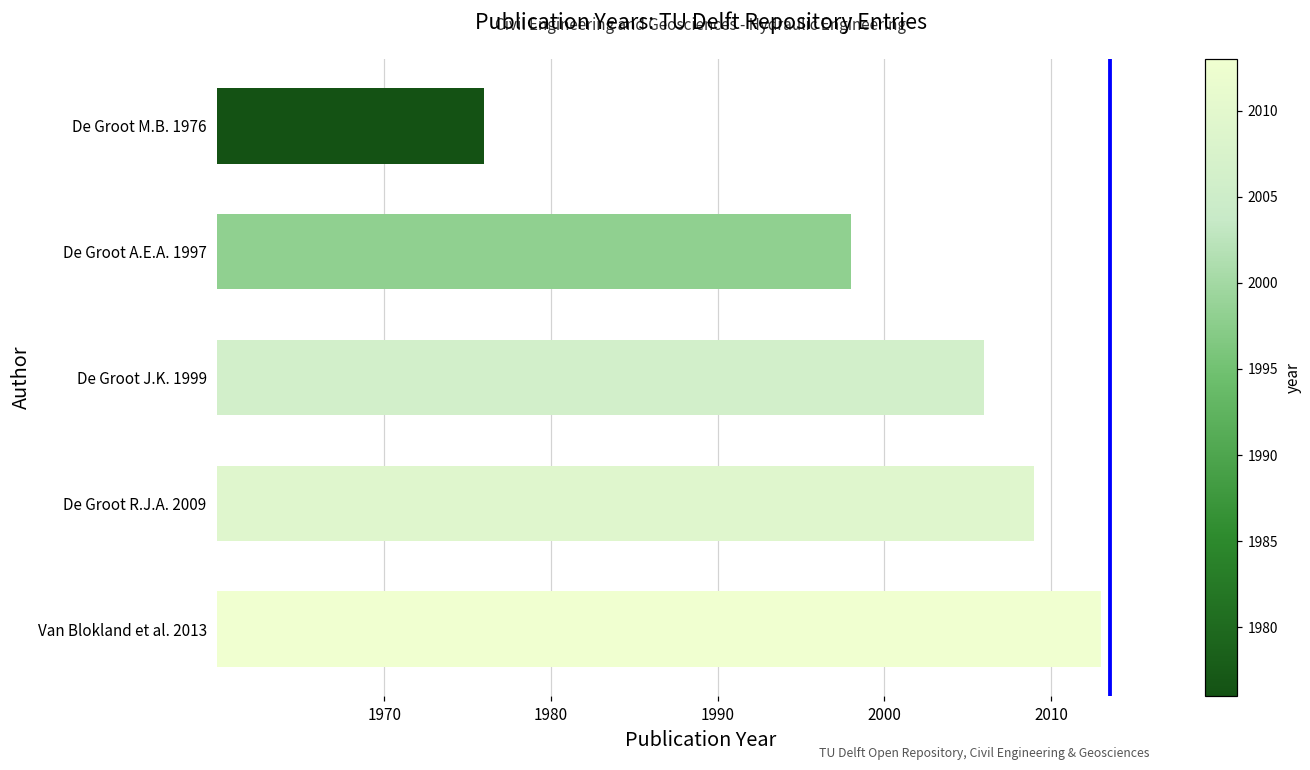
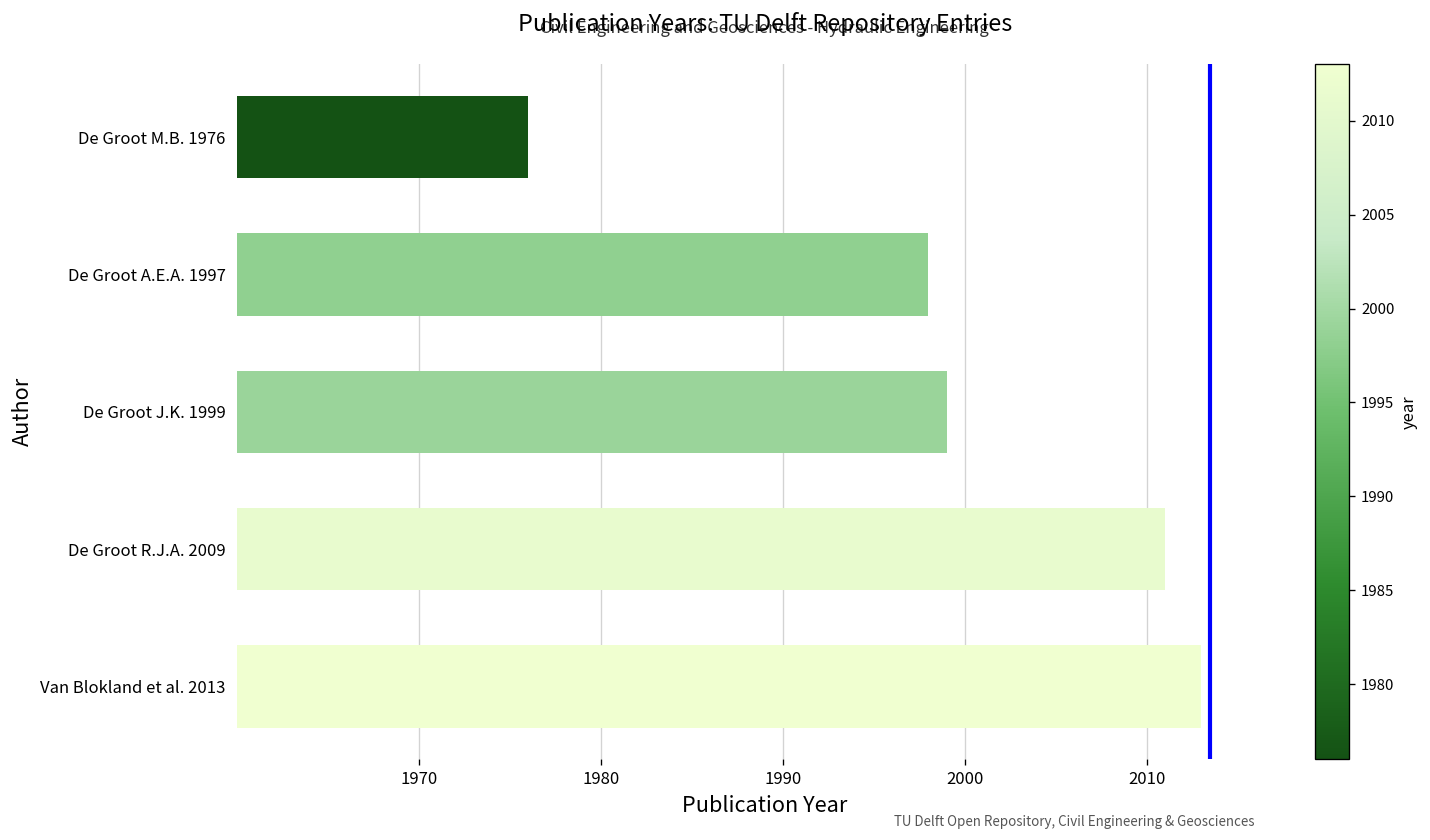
De Groot J.K. 1999: 2006 -> 1999
De Groot R.J.A. 2009: 2009 -> 2011
